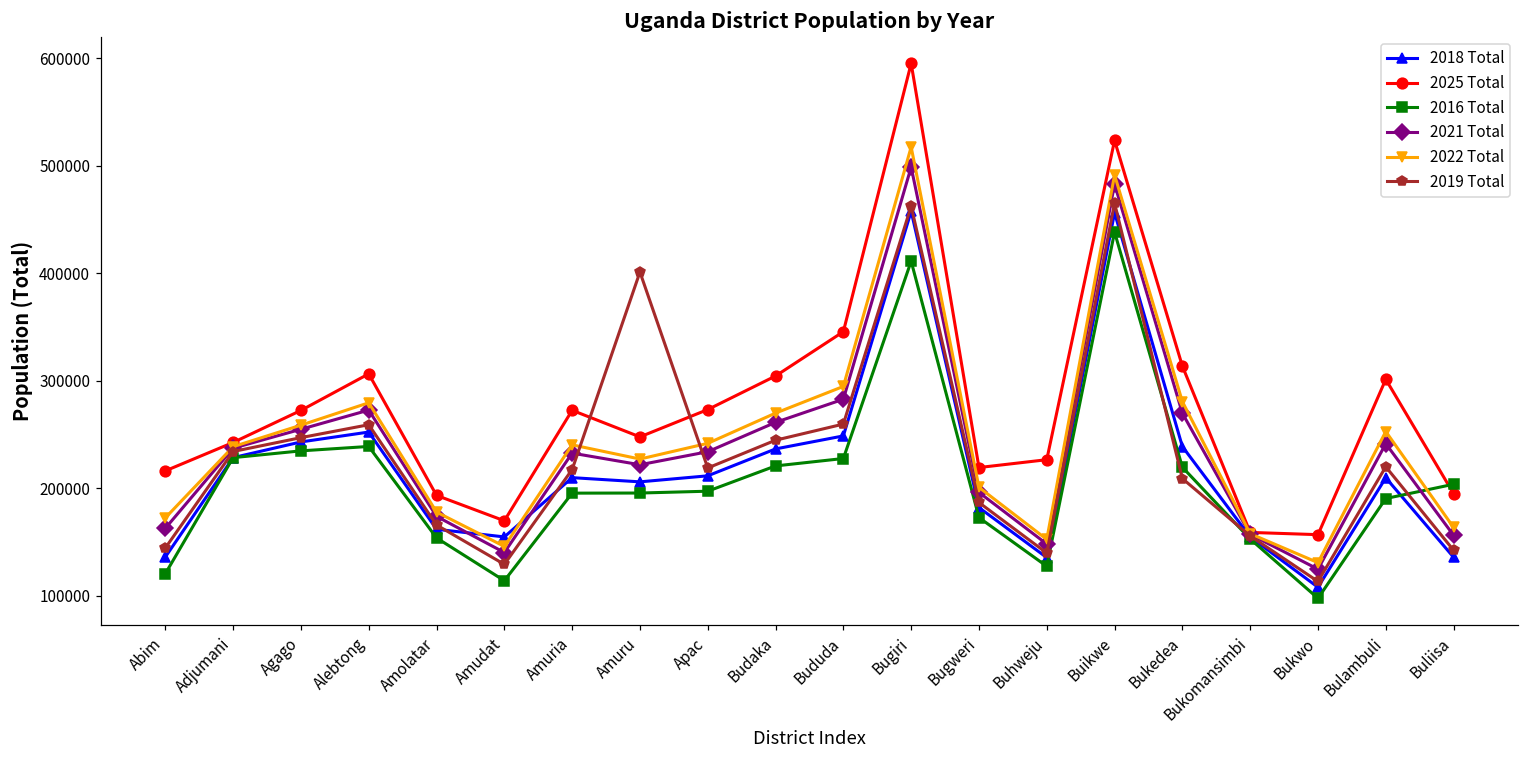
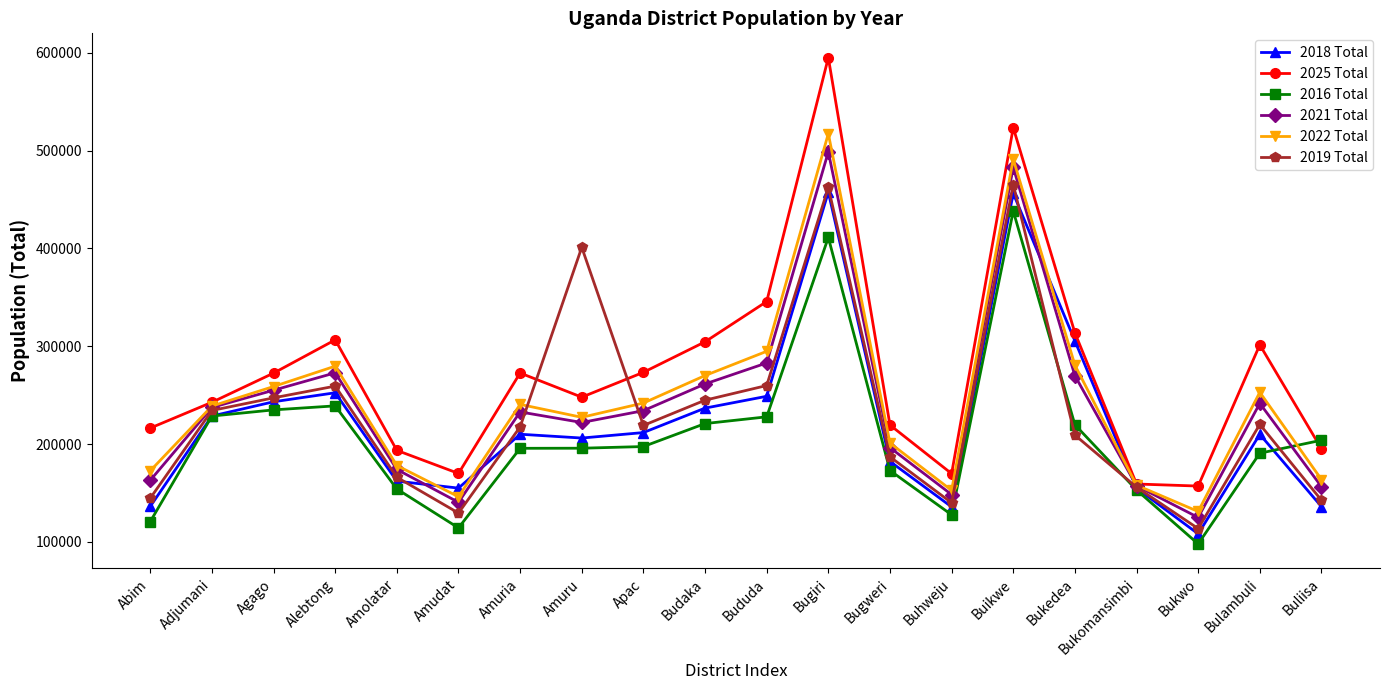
2025 Total, Buhweju: 230000 -> 170000
2018 Total, Bukedea: 240000 -> 310000
